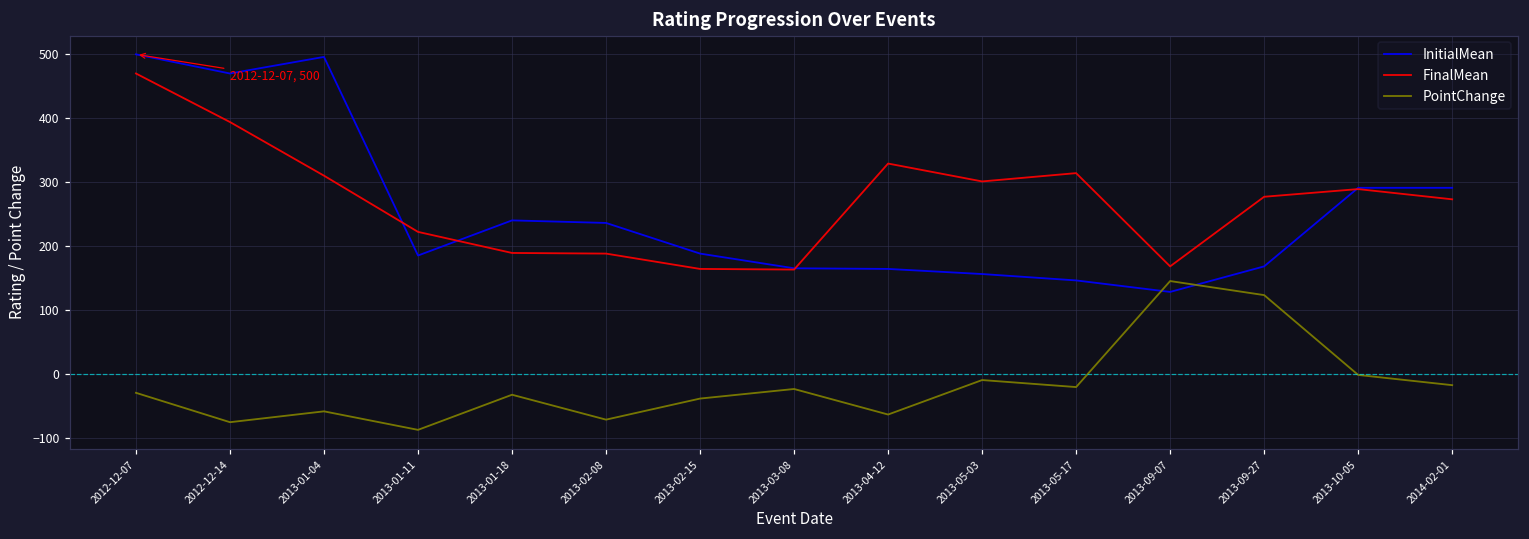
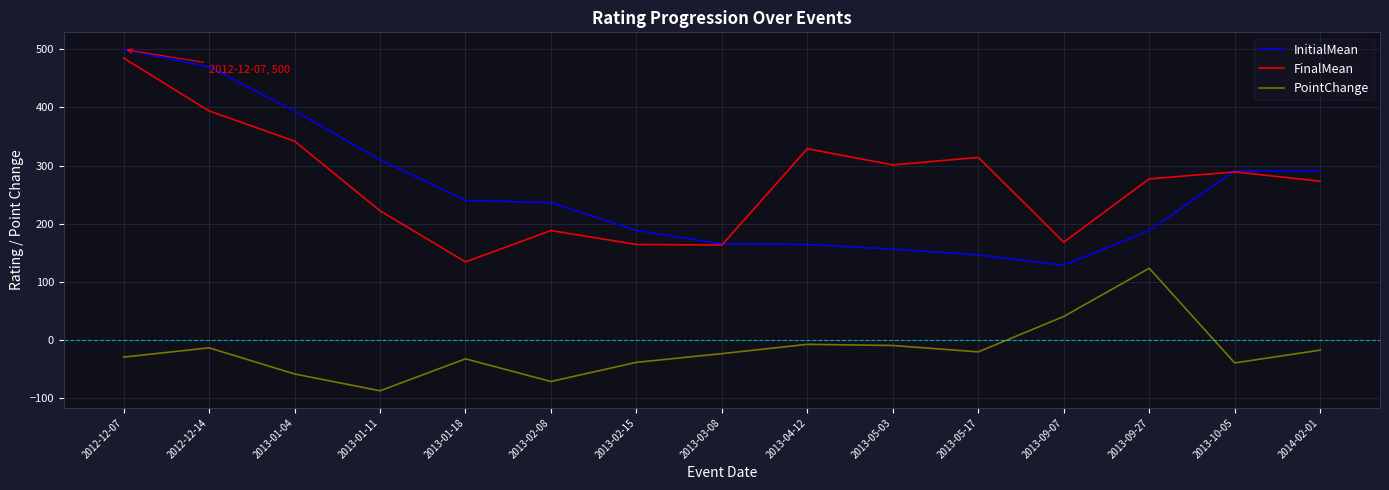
FinalMean, 2012-12-07: 470 -> 490
PointChange, 2012-12-14: -80 -> -10
InitialMean, 2013-01-04: 500 -> 390
FinalMean, 2013-01-04: 310 -> 340
InitialMean, 2013-01-11: 190 -> 310
FinalMean, 2013-01-18: 190 -> 130
PointChange, 2013-04-12: -60 -> -10
PointChange, 2013-09-07: 150 -> 40
InitialMean, 2013-09-27: 170 -> 190
PointChange, 2013-10-05: 0 -> -40
